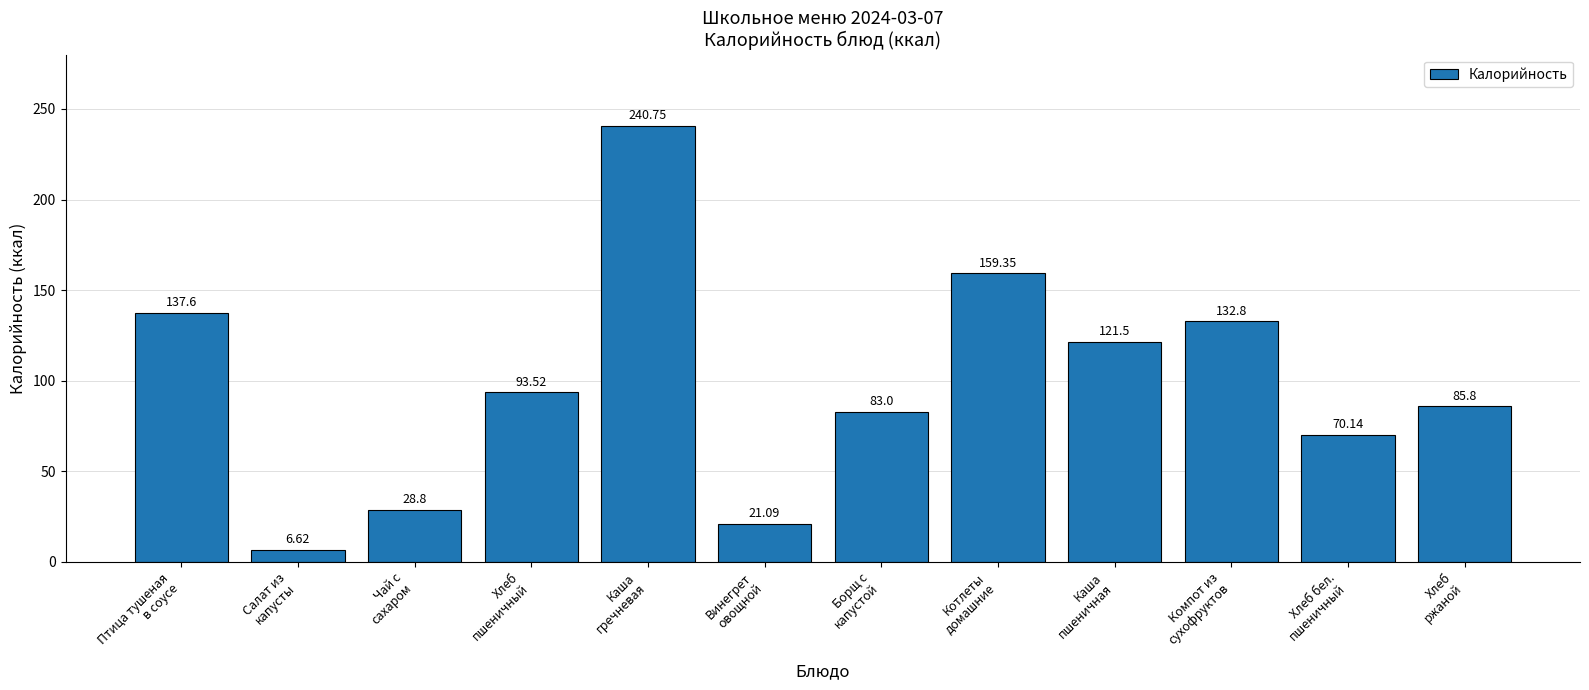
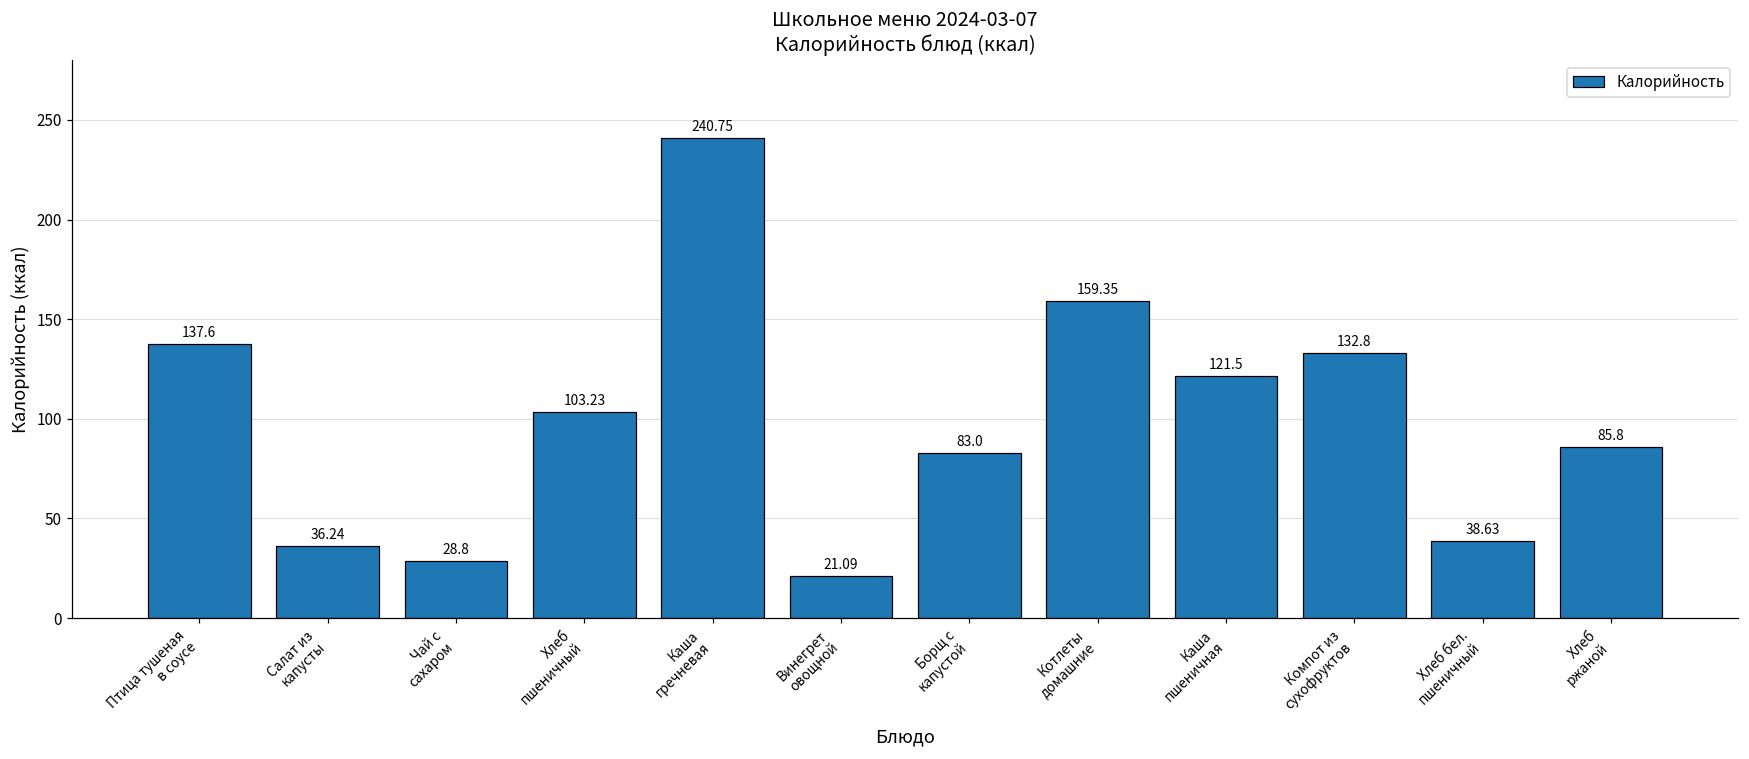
Салат из капусты: 6.62 -> 36.24
Хлеб пшеничный: 93.52 -> 103.23
Хлеб бел. пшеничный: 70.14 -> 38.63
